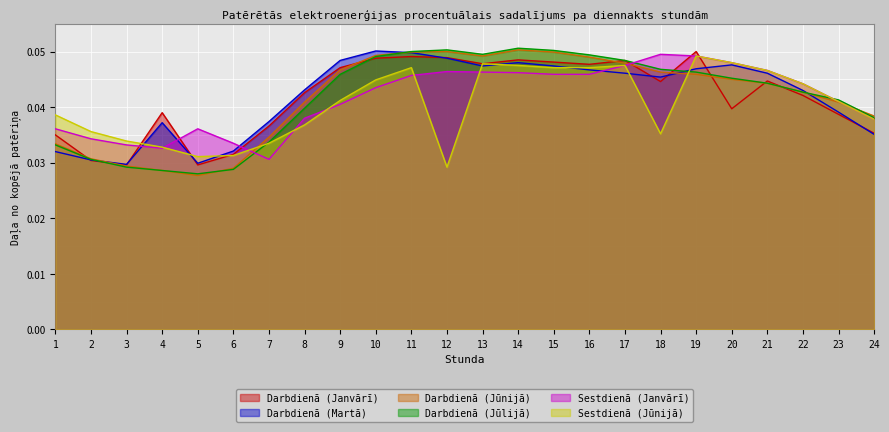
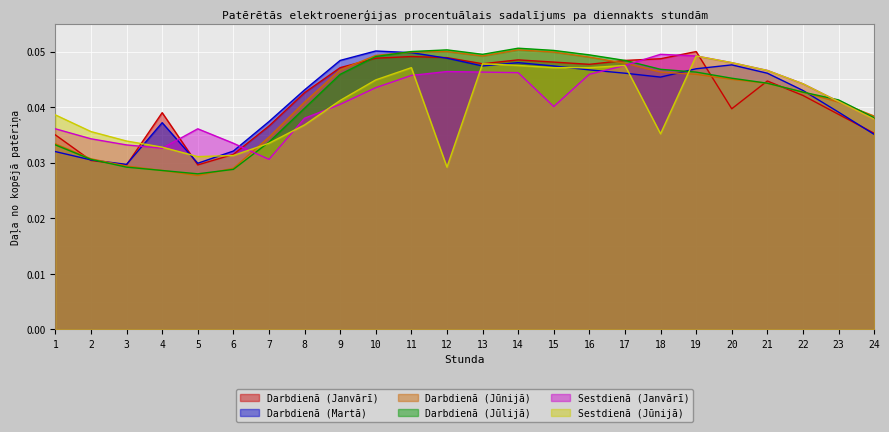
Sestdienā (Janvārī), 15: 0.046 -> 0.040
Darbdienā (Janvārī), 18: 0.045 -> 0.049
